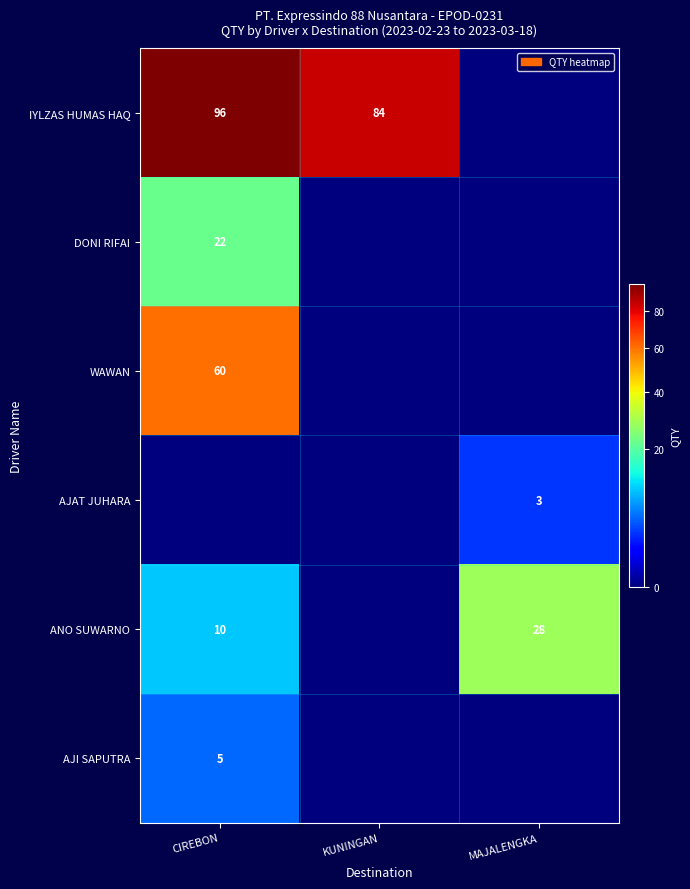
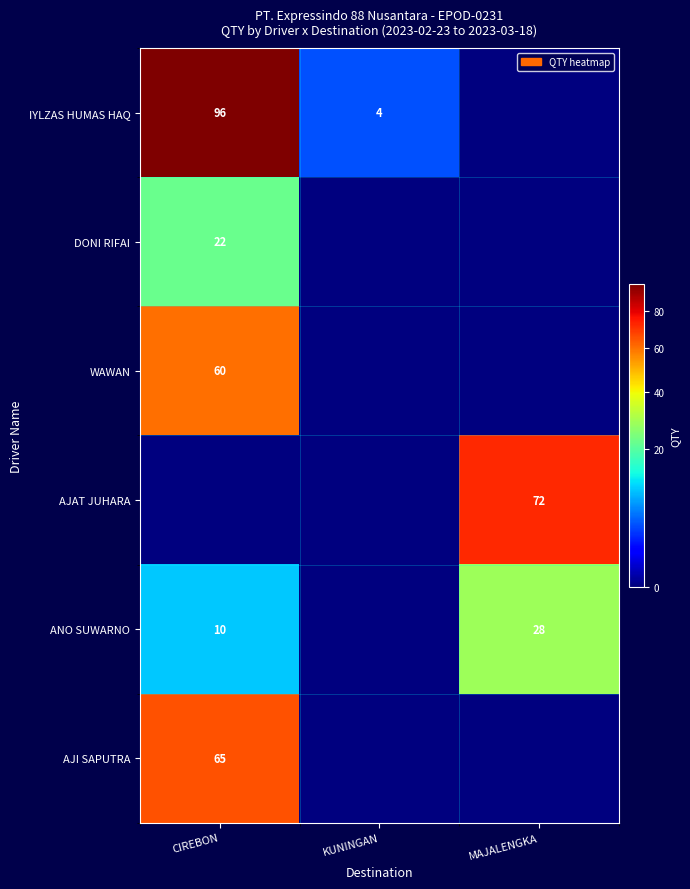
IYLZAS HUMAS HAQ, KUNINGAN: 84 -> 4
AJAT JUHARA, MAJALENGKA: 3 -> 72
AJI SAPUTRA, CIREBON: 5 -> 65
